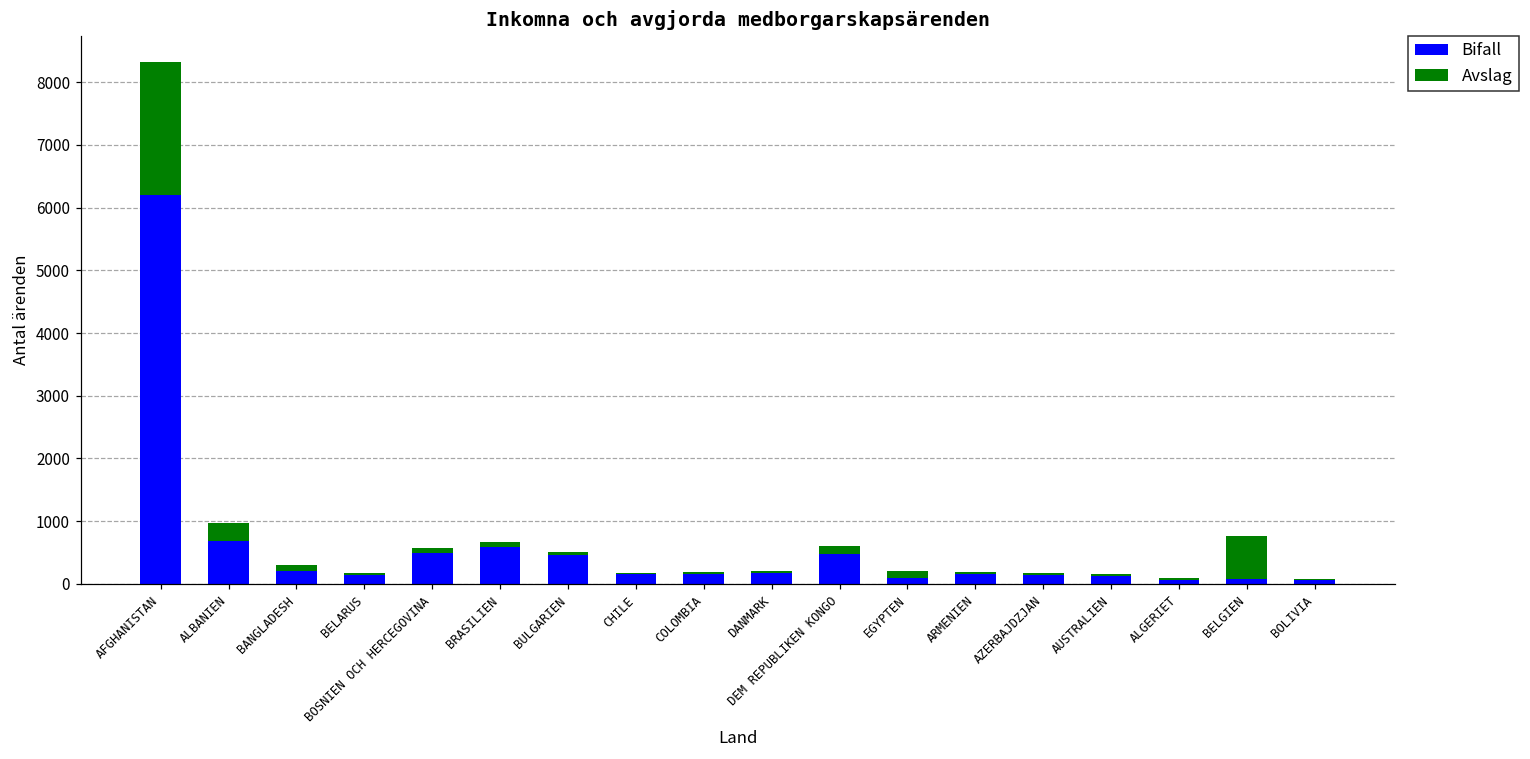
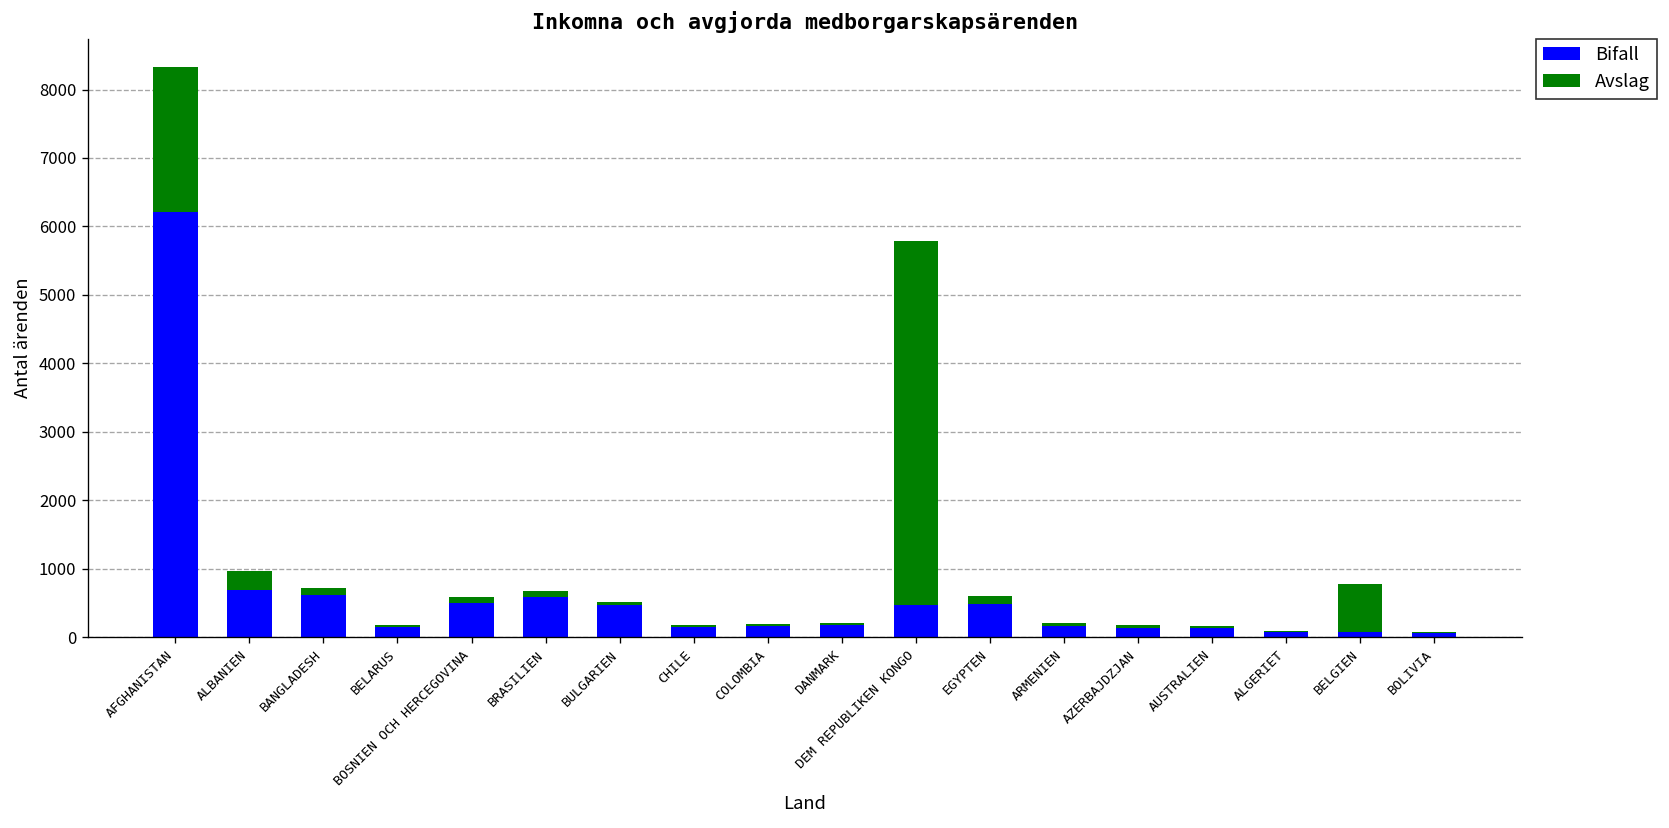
Bifall, BANGLADESH: 200 -> 600
Avslag, DEM REPUBLIKEN KONGO: 100 -> 5300
Bifall, EGYPTEN: 100 -> 500
